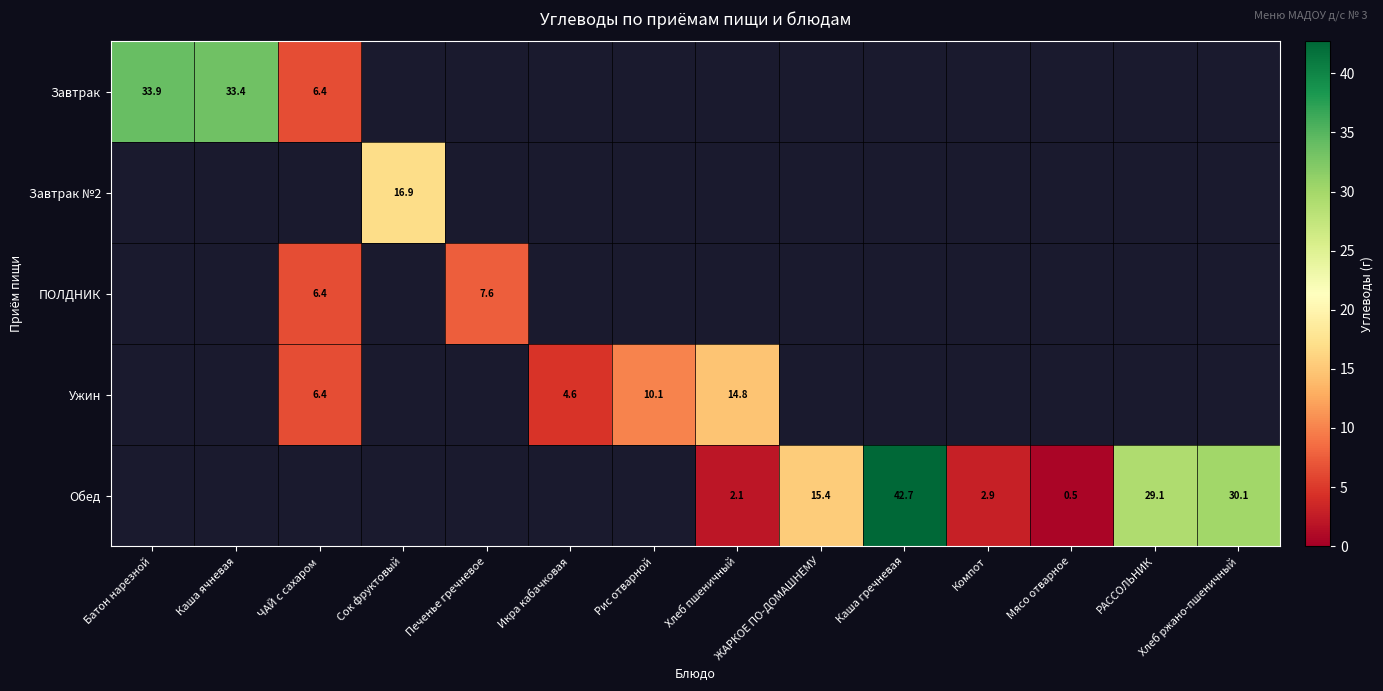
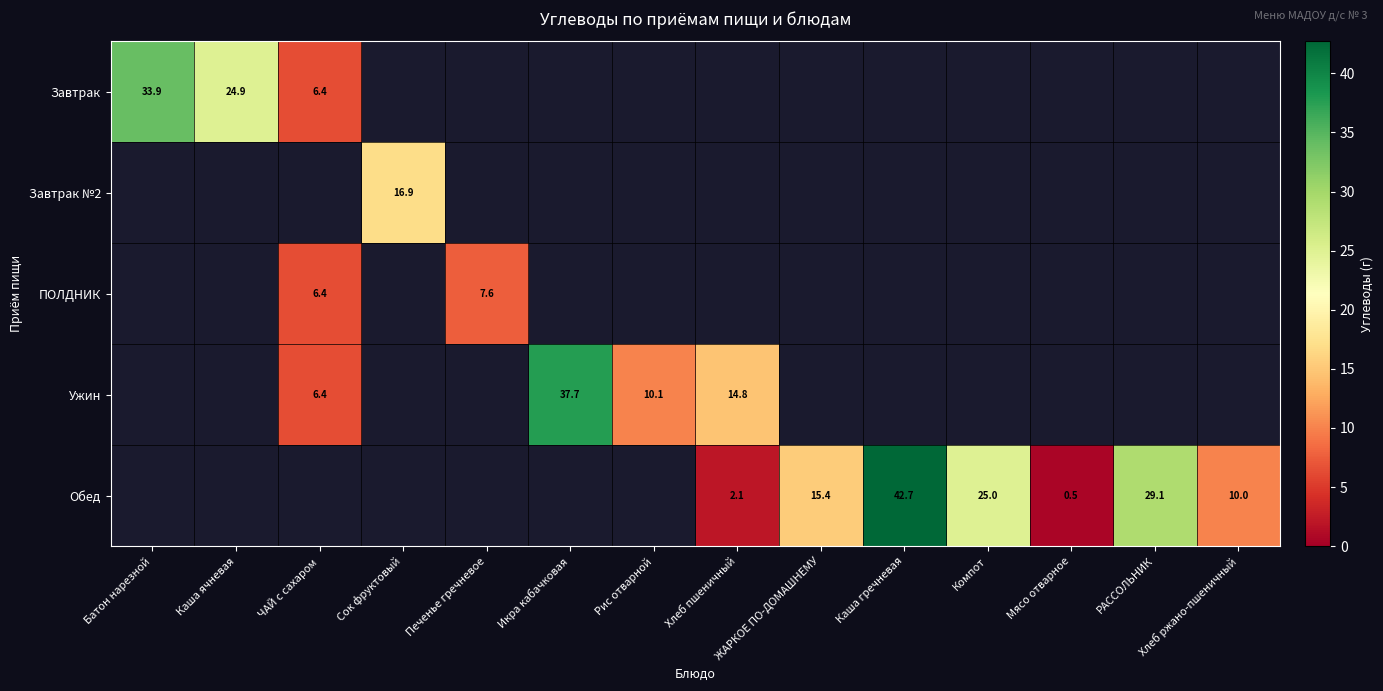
Завтрак, Каша ячневая: 33.4 -> 24.9
Ужин, Икра кабачковая: 4.6 -> 37.7
Обед, Компот: 2.9 -> 25.0
Обед, Хлеб ржано-пшеничный: 30.1 -> 10.0
